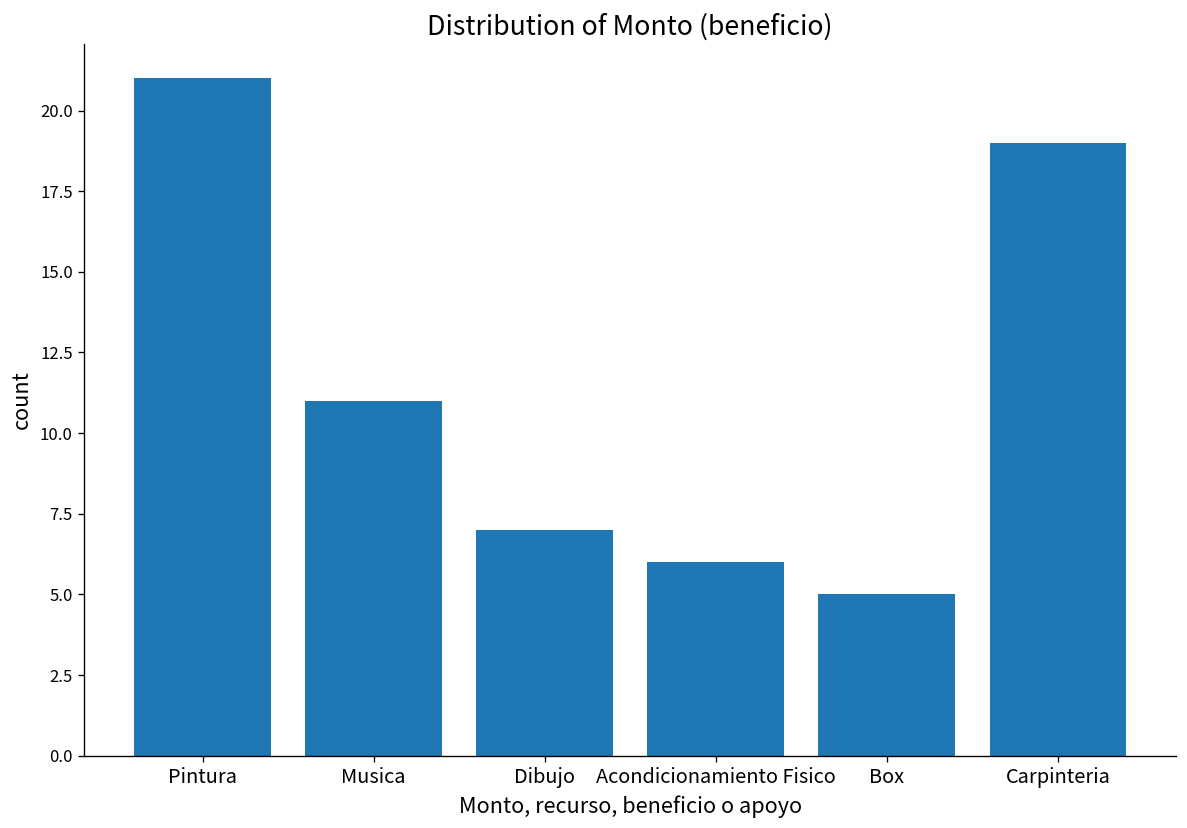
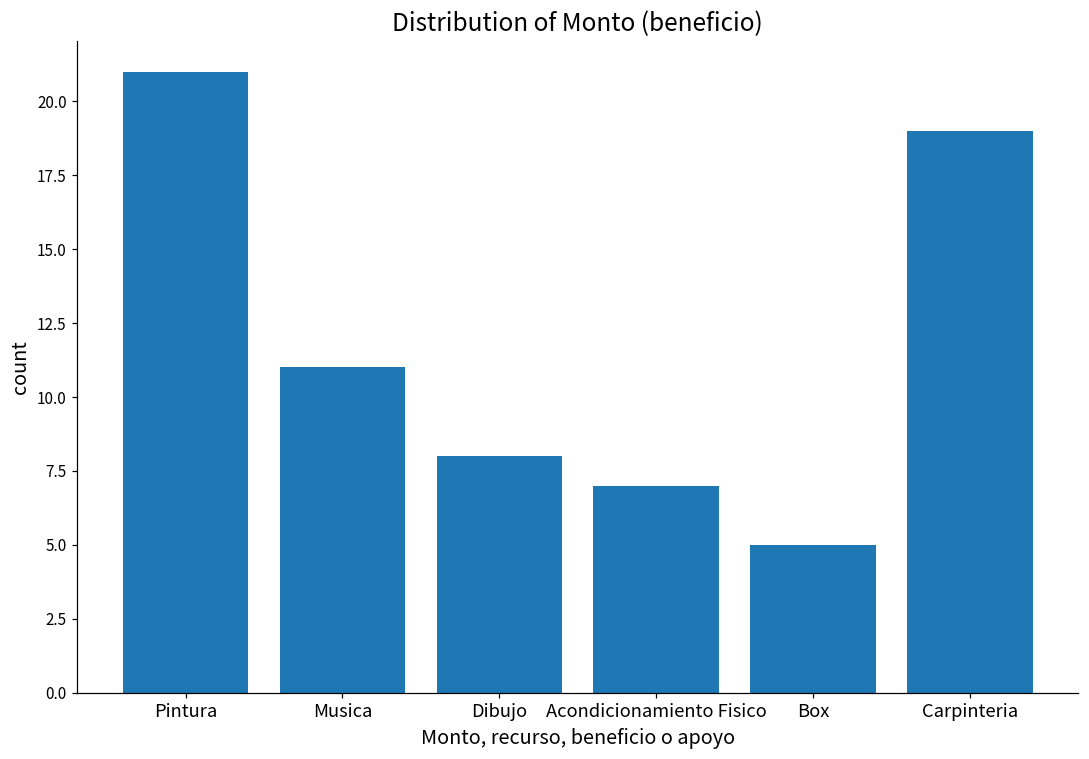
Dibujo: 7 -> 8
Acondicionamiento Fisico: 6 -> 7
